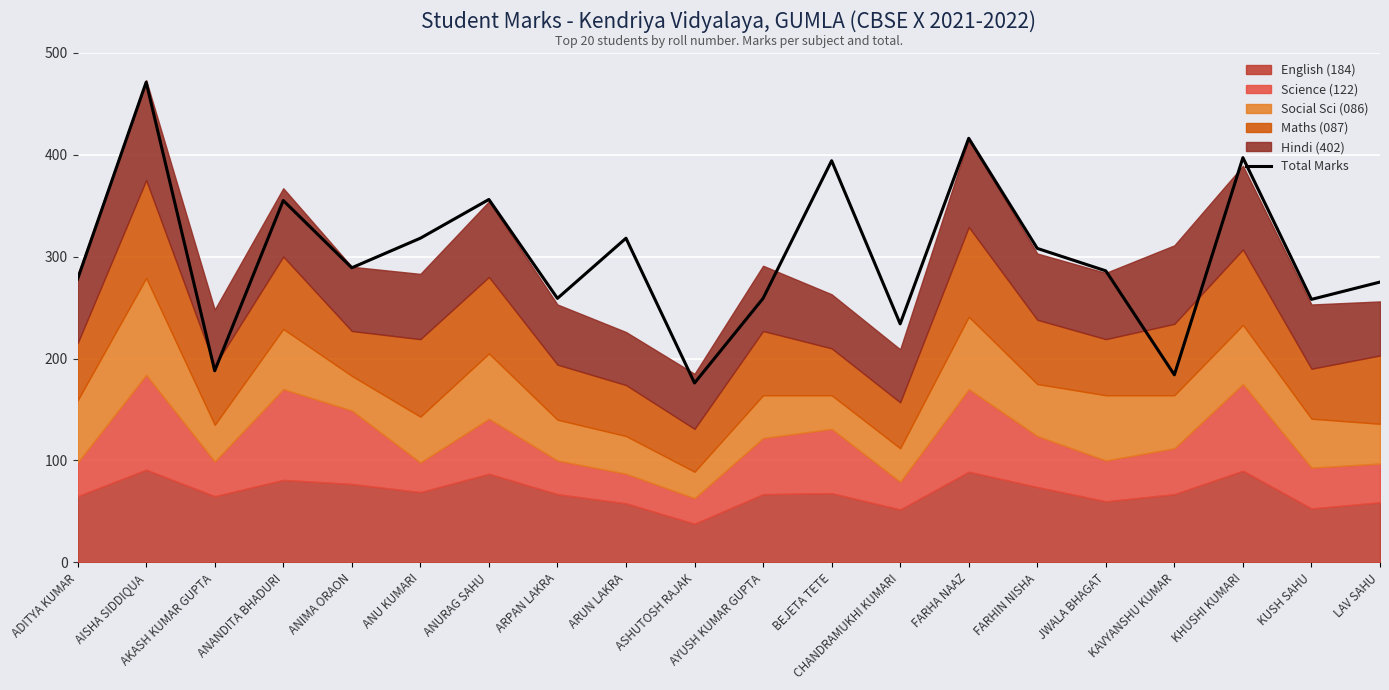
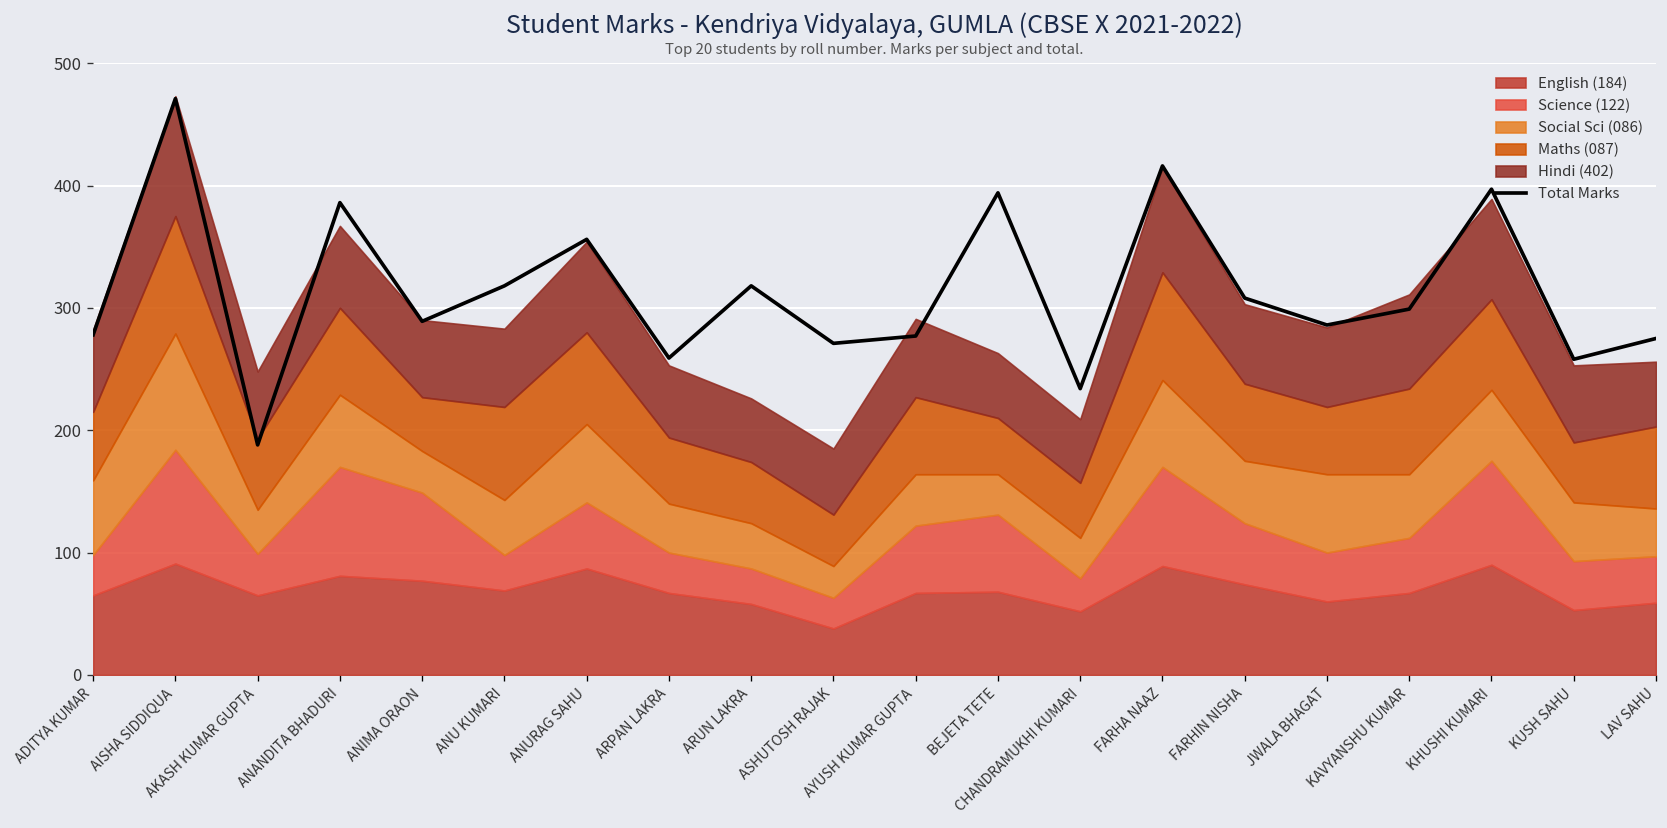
Total Marks, ANANDITA BHADURI: 355 -> 386
Total Marks, ASHUTOSH RAJAK: 176 -> 271
Total Marks, AYUSH KUMAR GUPTA: 259 -> 277
Total Marks, KAVYANSHU KUMAR: 184 -> 299
